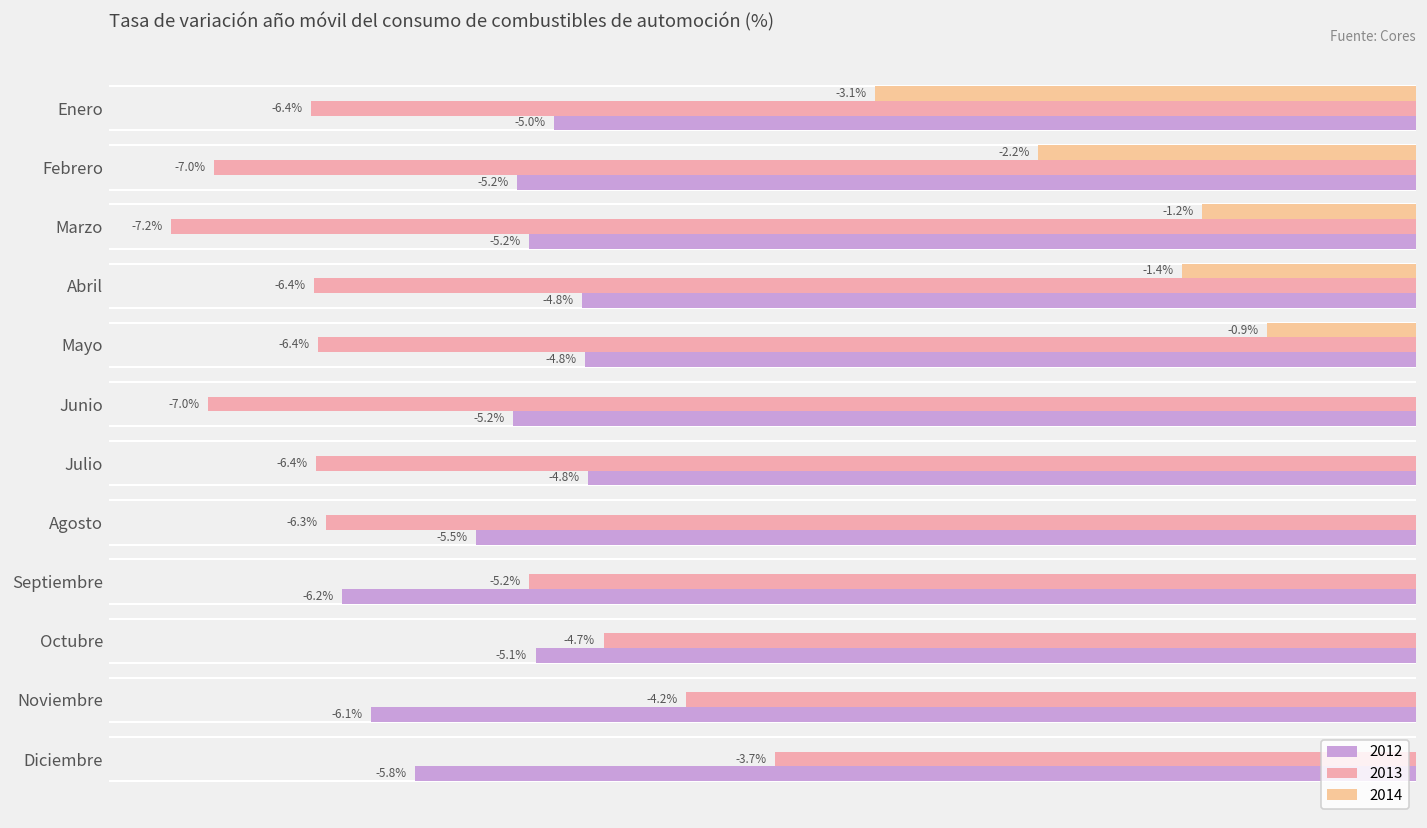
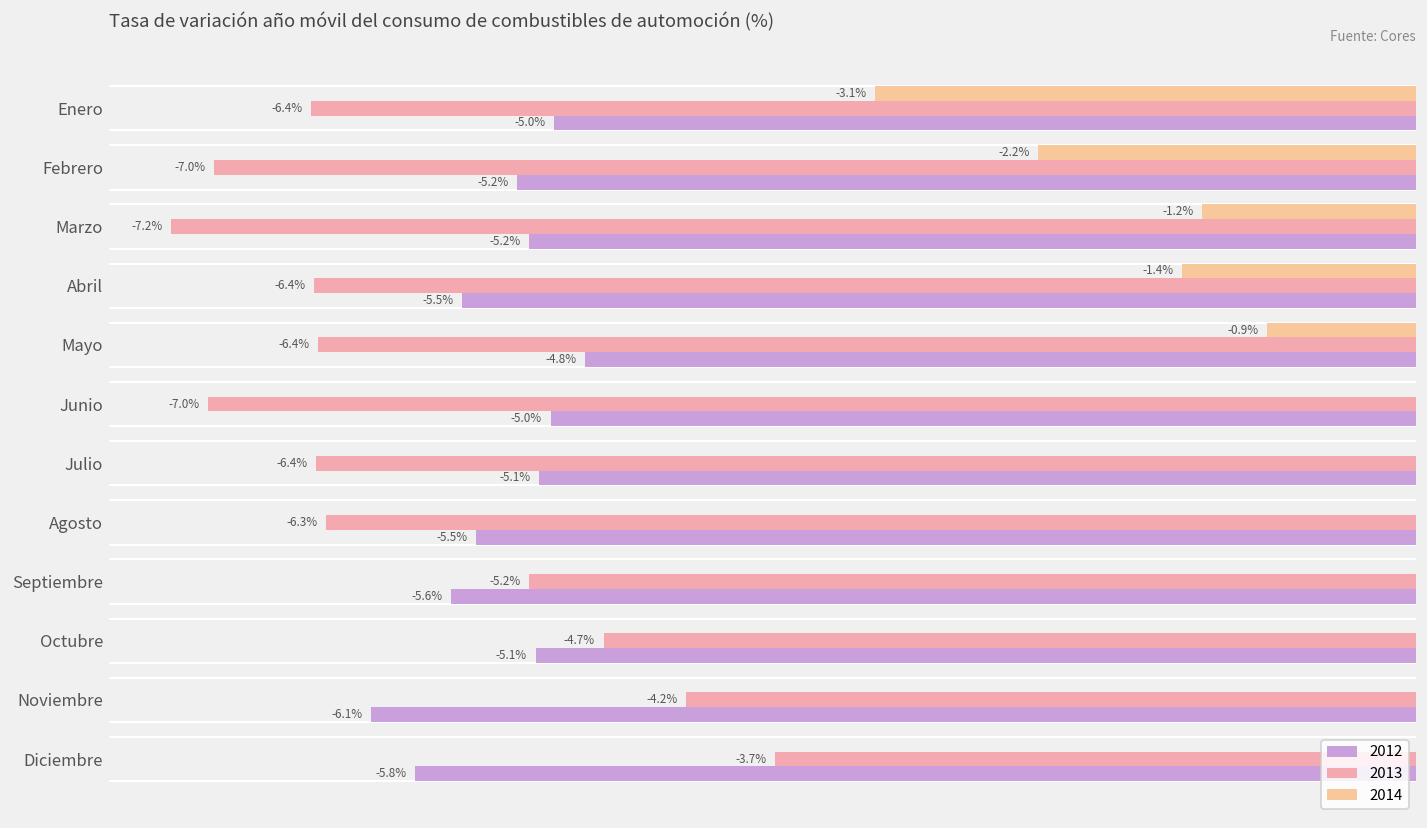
2012, Abril: -4.8% -> -5.5%
2012, Junio: -5.2% -> -5.0%
2012, Julio: -4.8% -> -5.1%
2012, Septiembre: -6.2% -> -5.6%
